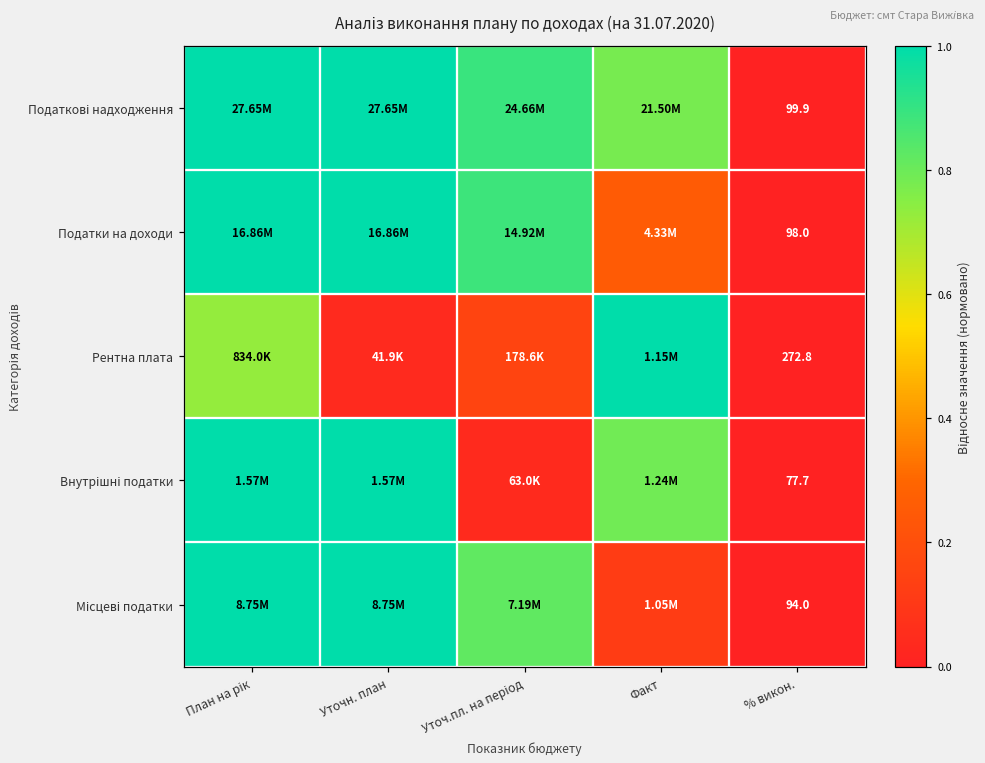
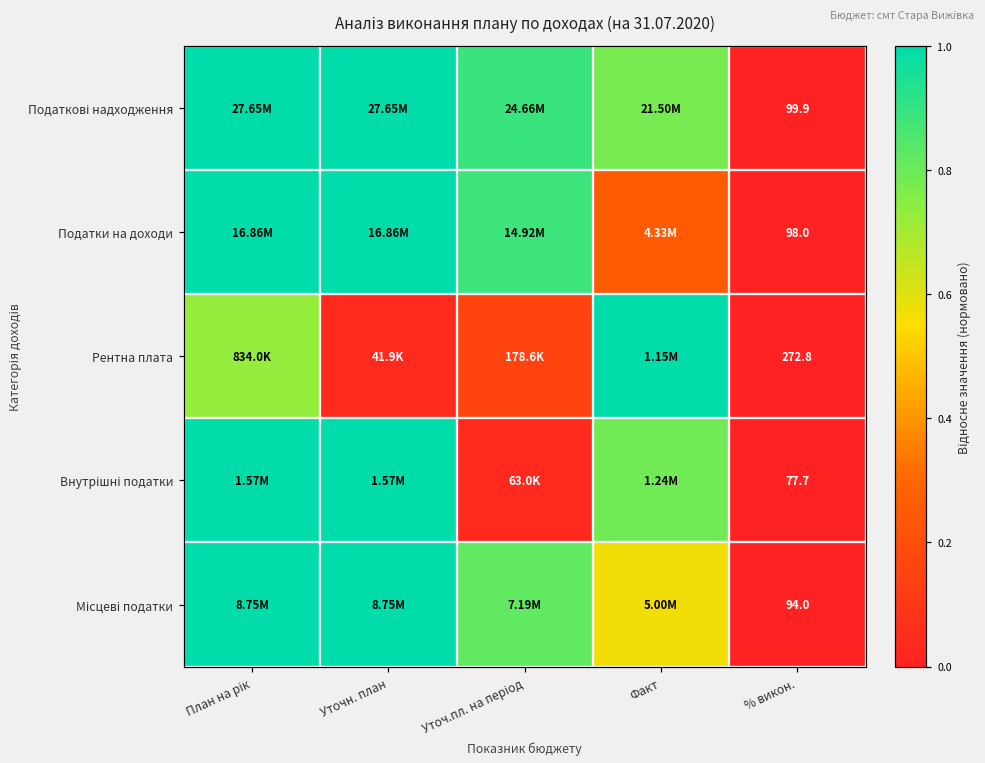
Місцеві податки, Факт: 1.05M -> 5.00M
